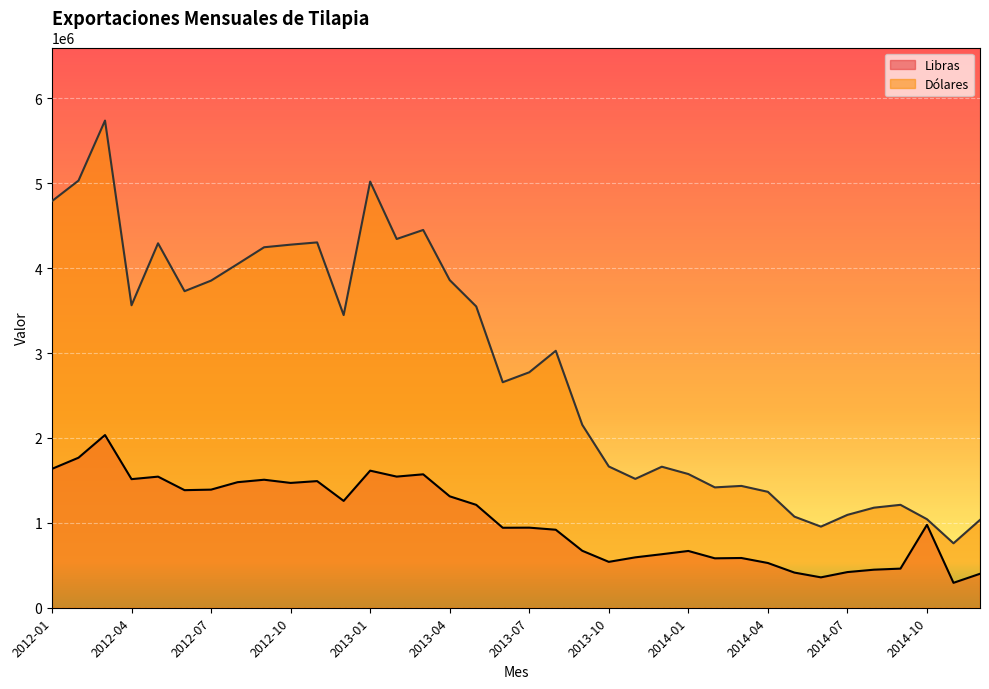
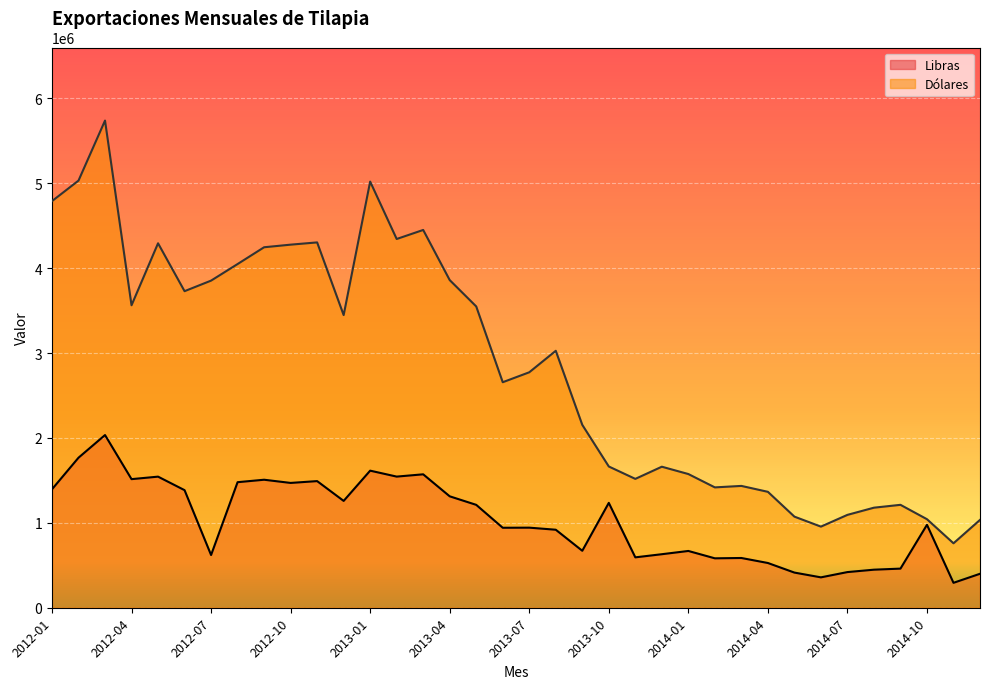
Libras, 2012-01: 1600000 -> 1400000
Libras, 2012-07: 1400000 -> 600000
Libras, 2013-10: 500000 -> 1200000
